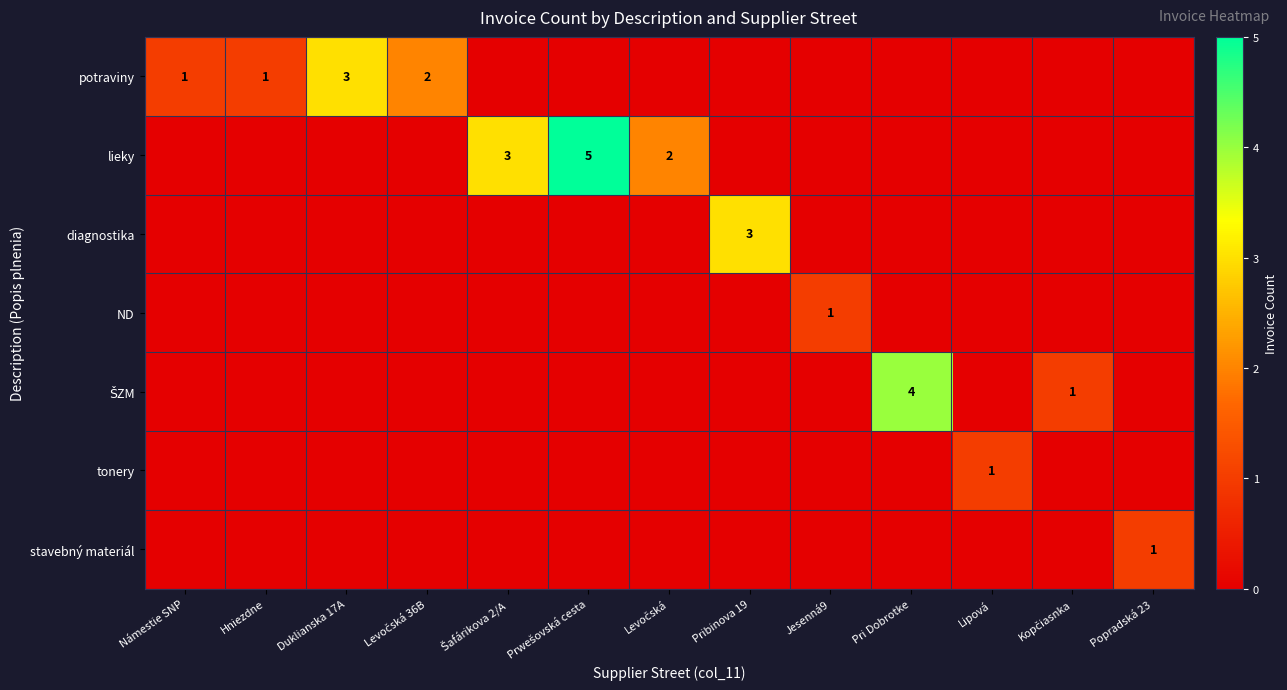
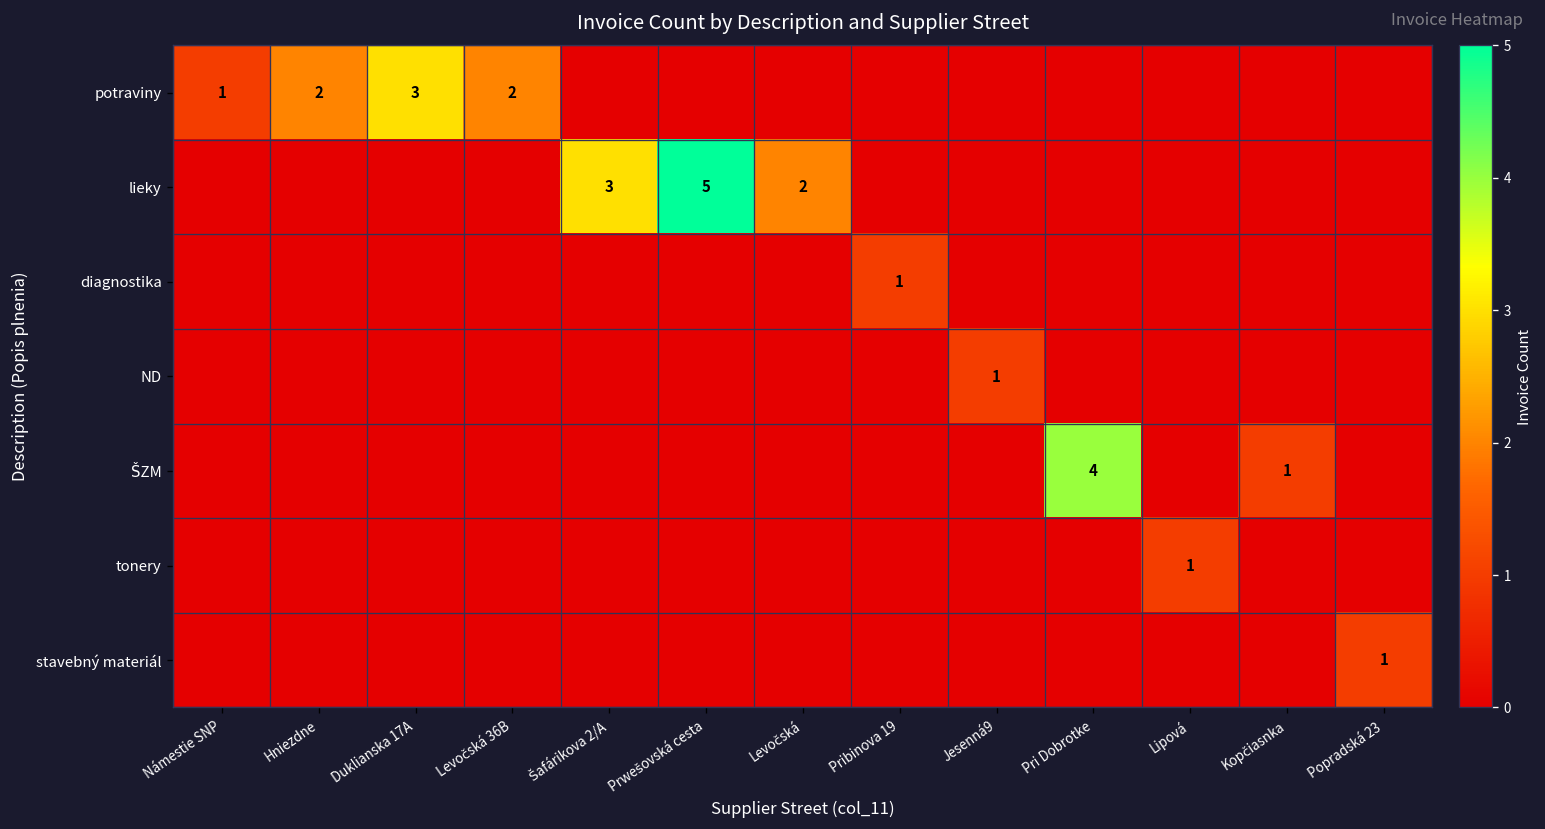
potraviny, Hniezdne: 1 -> 2
diagnostika, Pribinova 19: 3 -> 1
